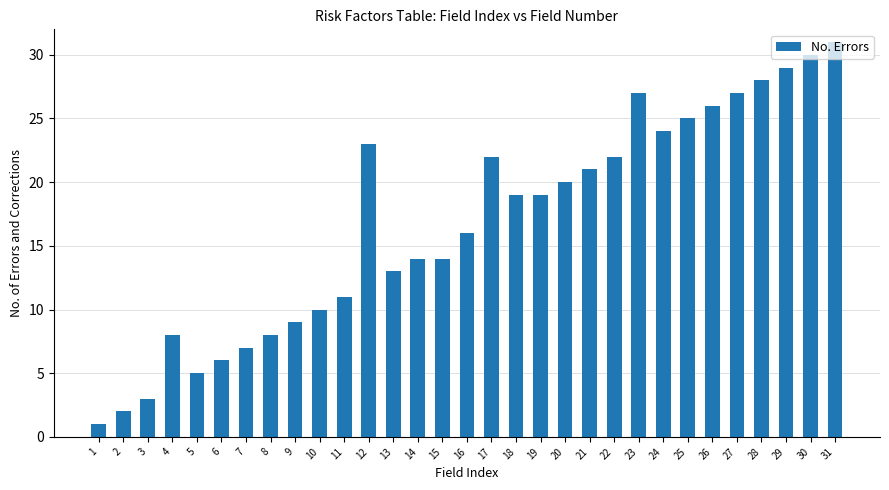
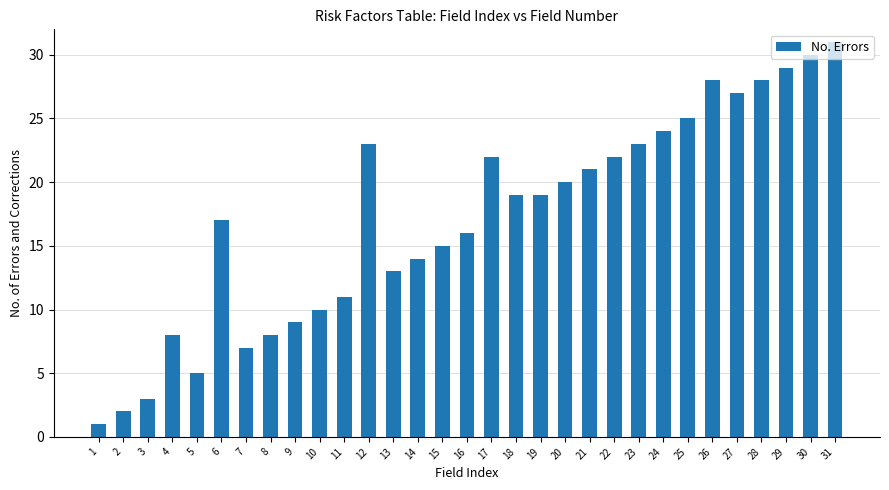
6: 6 -> 17
15: 14 -> 15
23: 27 -> 23
26: 26 -> 28
